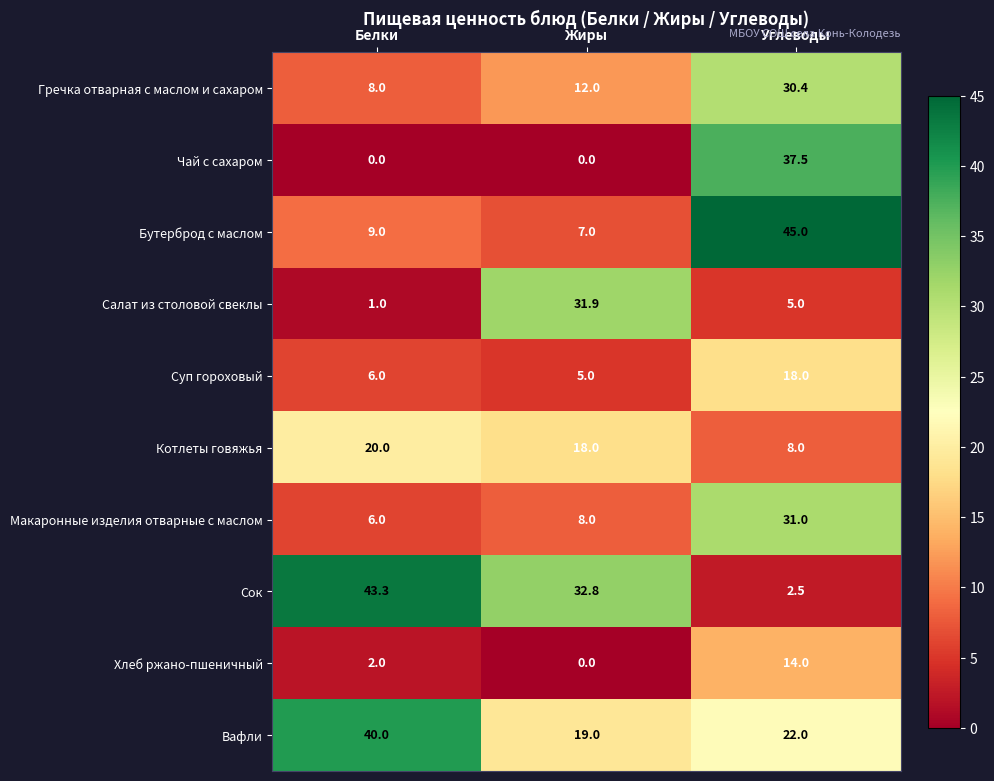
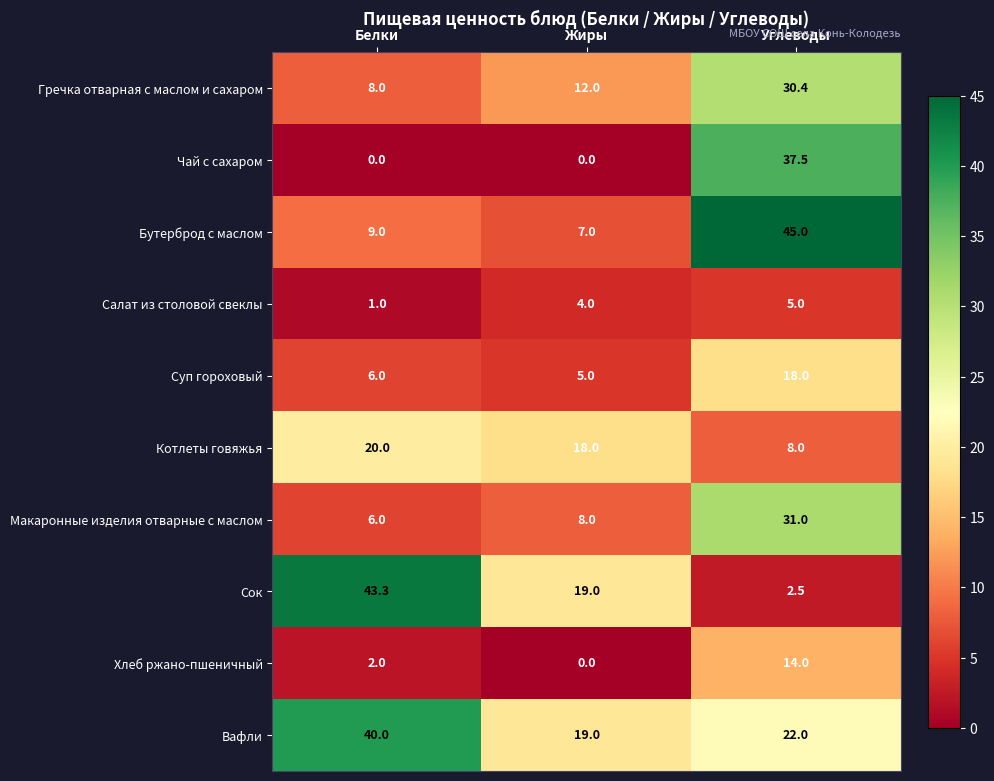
Салат из столовой свеклы, Жиры: 31.9 -> 4.0
Сок, Жиры: 32.8 -> 19.0
